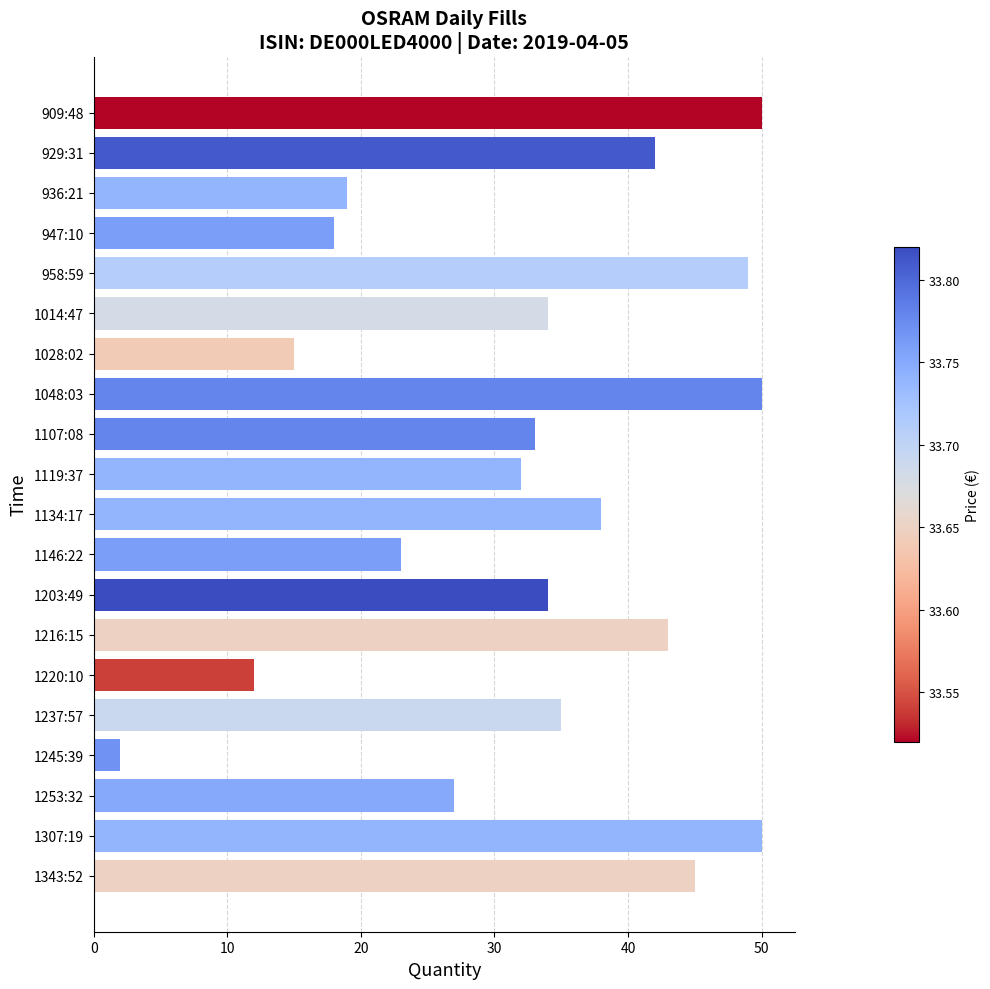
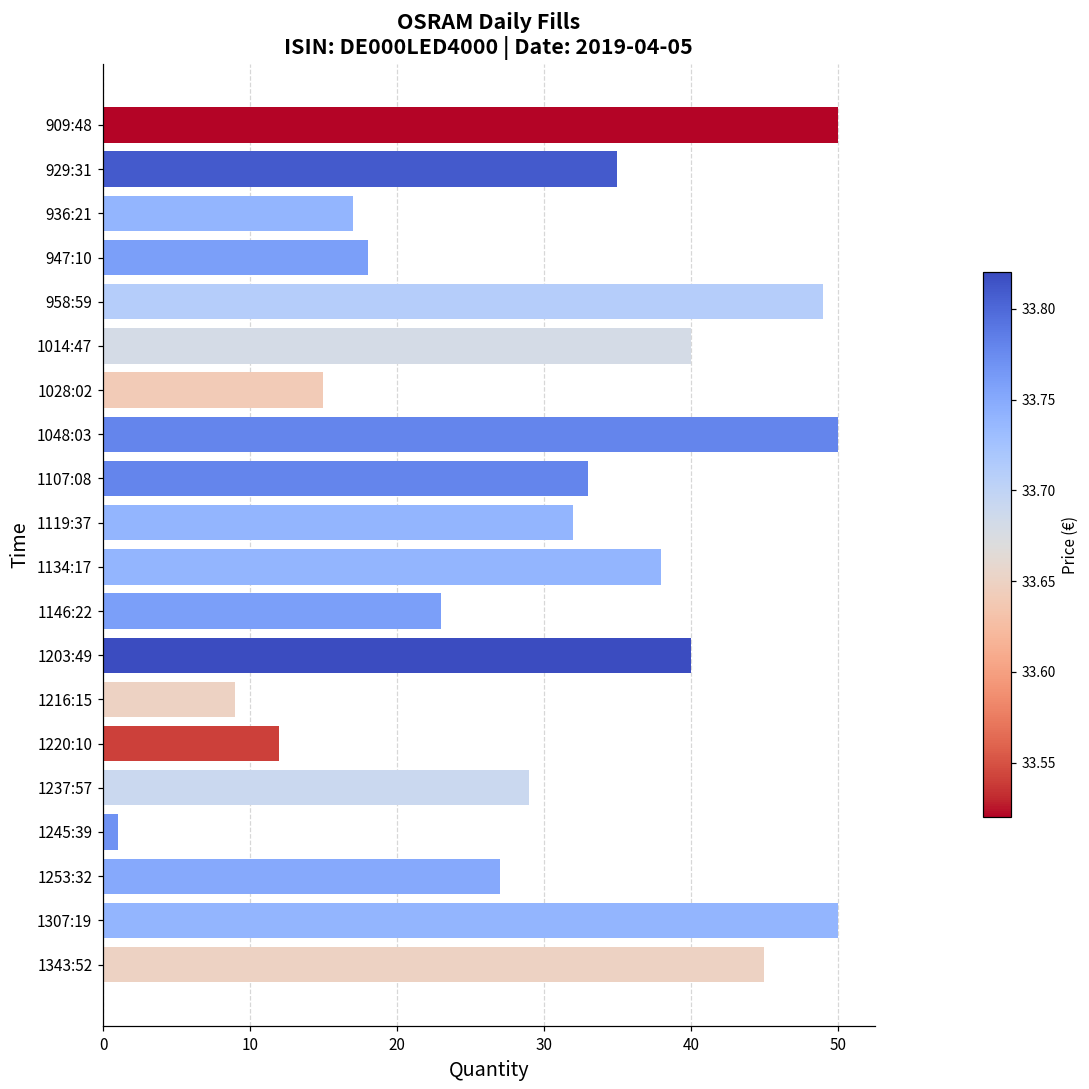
929:31: 42 -> 35
936:21: 19 -> 17
1014:47: 34 -> 40
1203:49: 34 -> 40
1216:15: 43 -> 9
1237:57: 35 -> 29
1245:39: 2 -> 1
